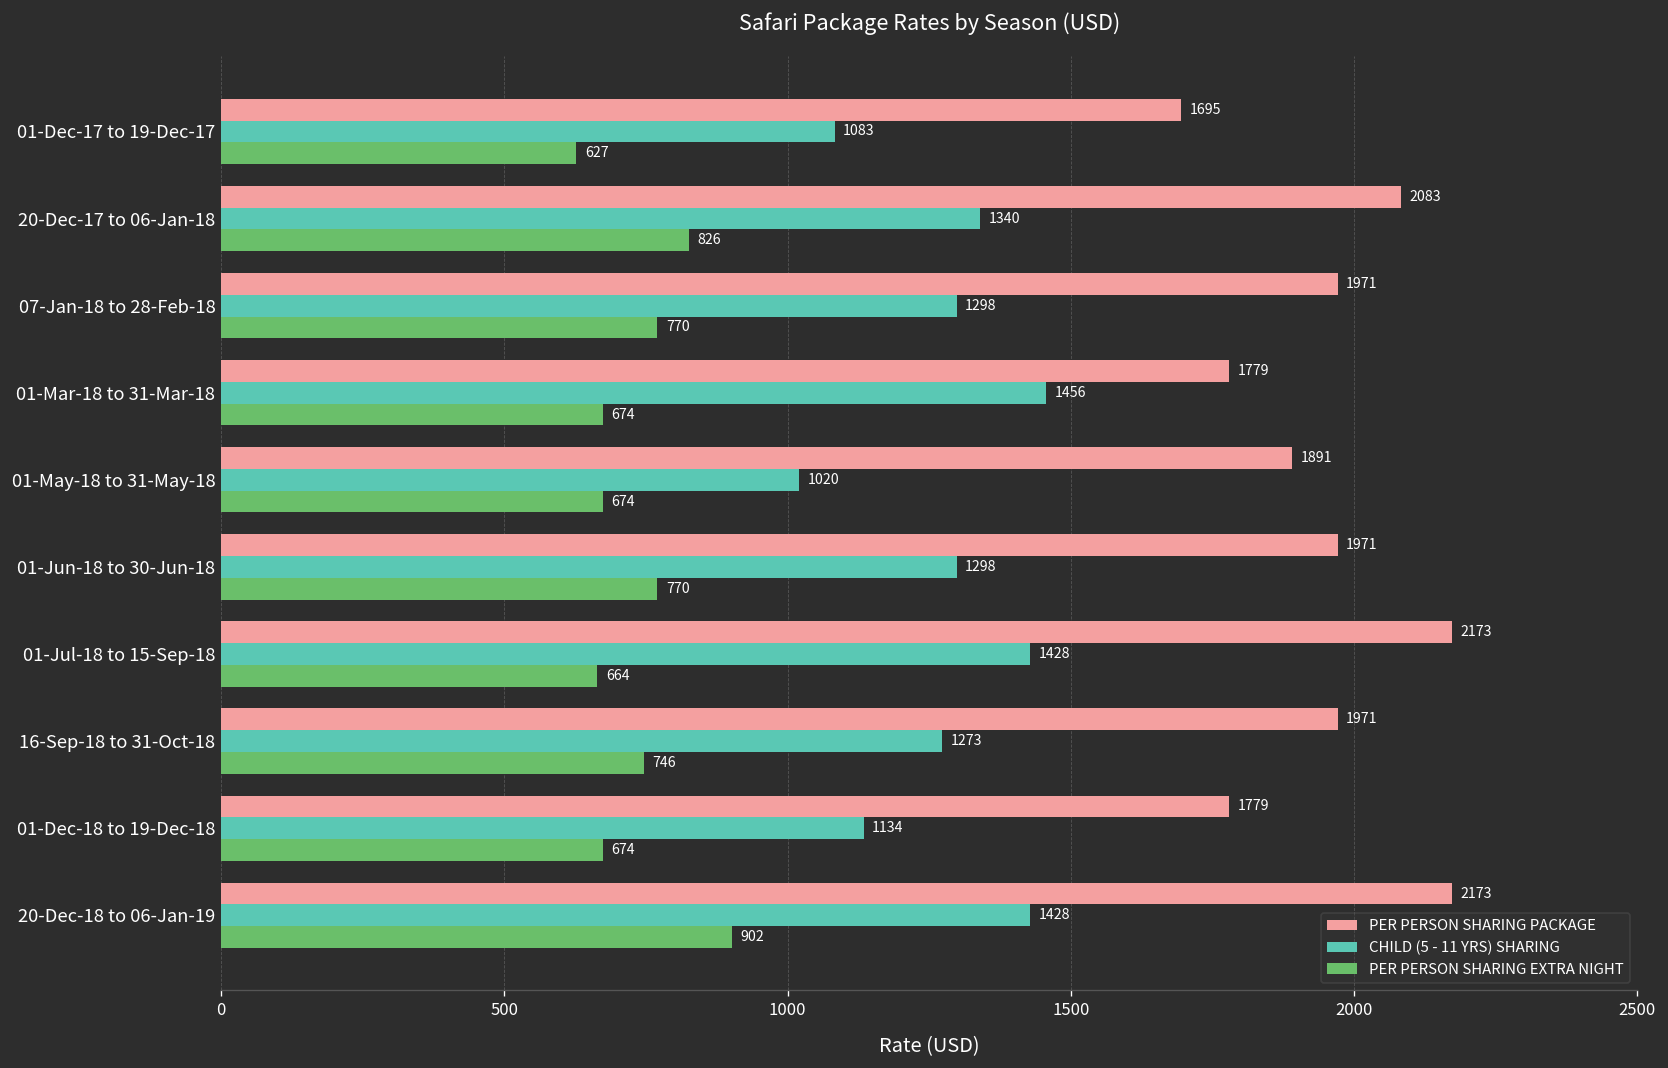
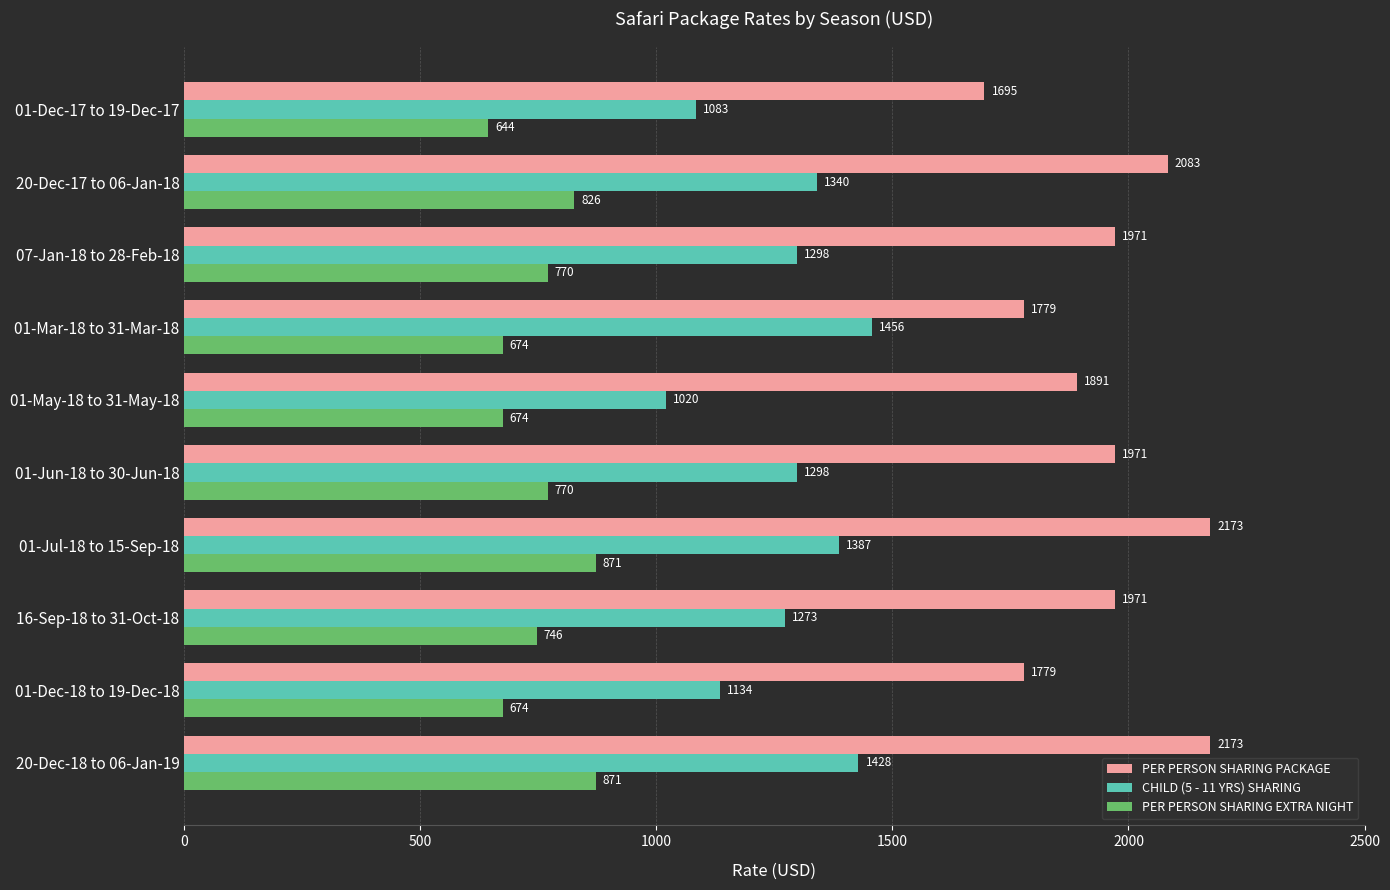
PER PERSON SHARING EXTRA NIGHT, 01-Dec-17 to 19-Dec-17: 627 -> 644
CHILD (5 - 11 YRS) SHARING, 01-Jul-18 to 15-Sep-18: 1428 -> 1387
PER PERSON SHARING EXTRA NIGHT, 01-Jul-18 to 15-Sep-18: 664 -> 871
PER PERSON SHARING EXTRA NIGHT, 20-Dec-18 to 06-Jan-19: 902 -> 871
